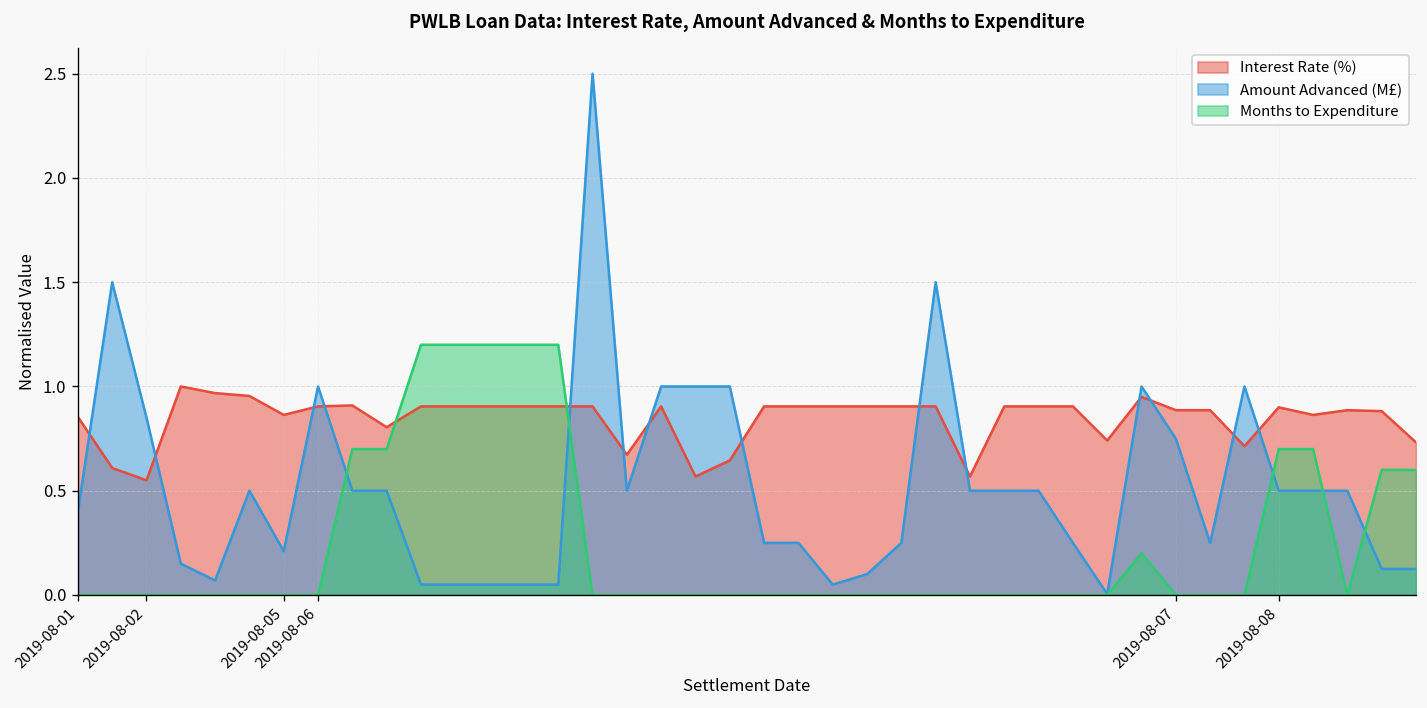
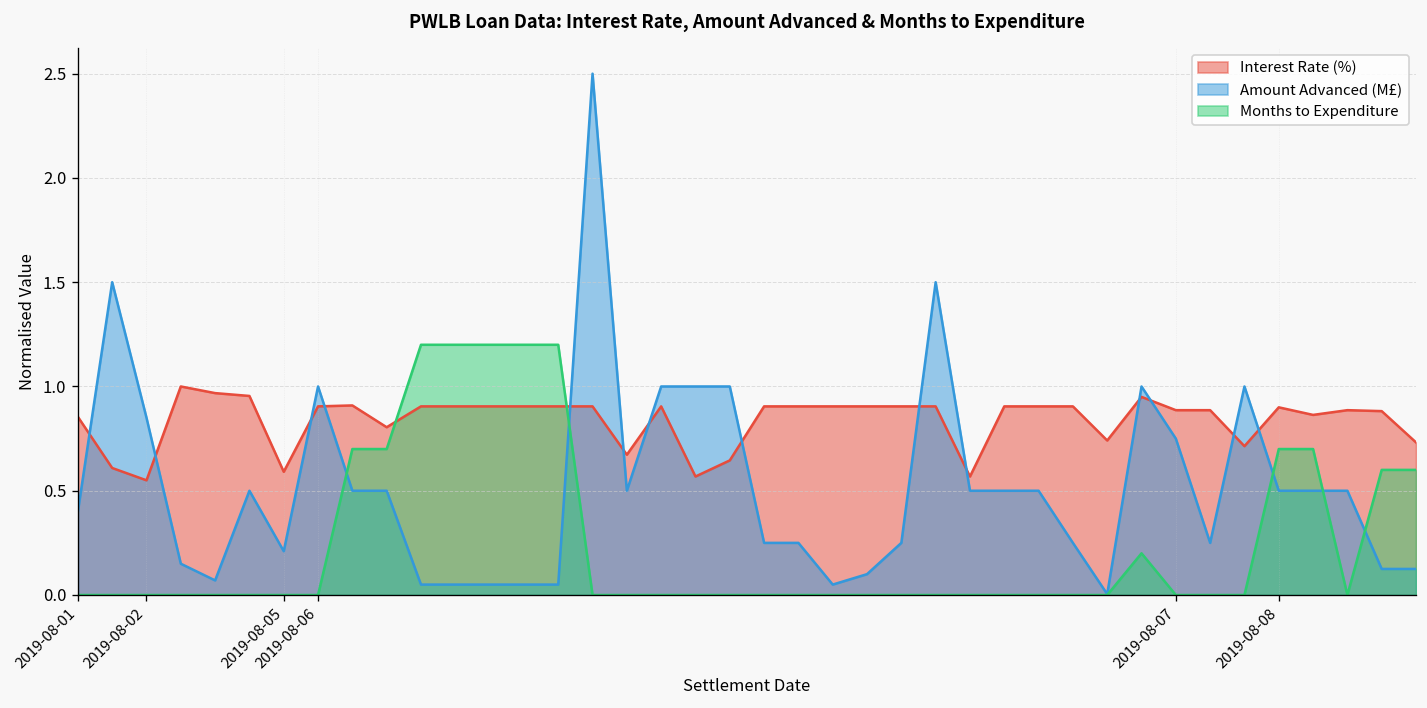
Interest Rate (%), 2019-08-05: 0.86 -> 0.59
